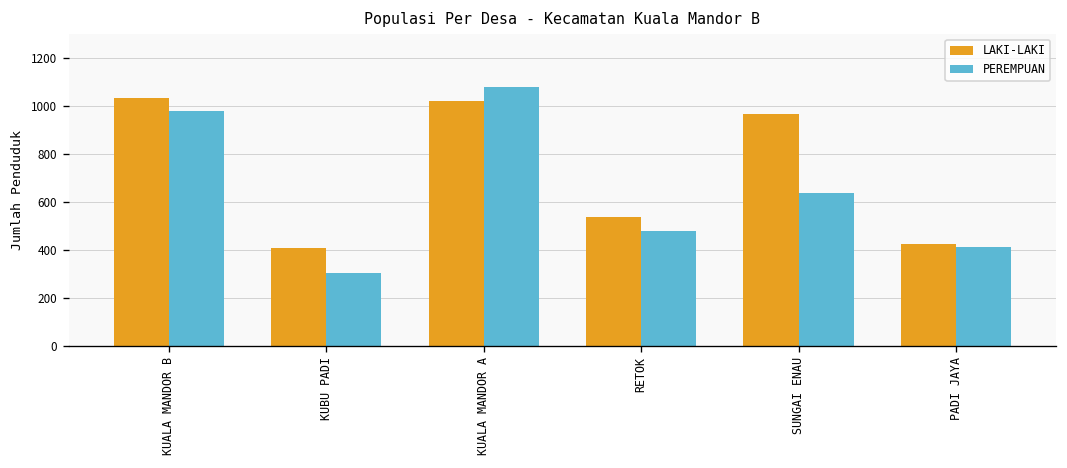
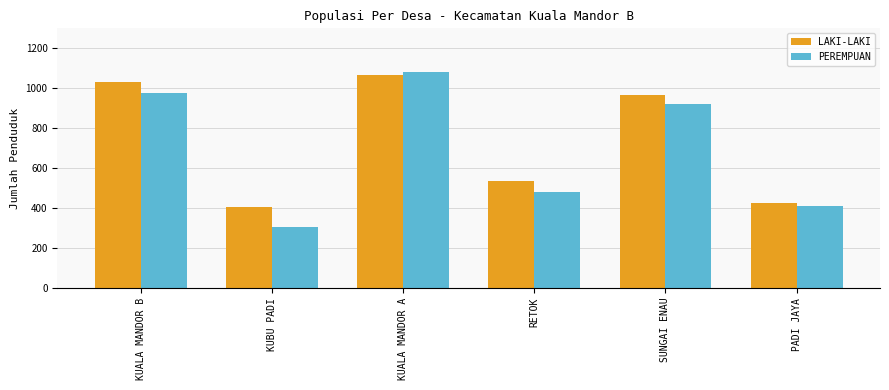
LAKI-LAKI, KUALA MANDOR A: 1020 -> 1070
PEREMPUAN, SUNGAI ENAU: 640 -> 920
